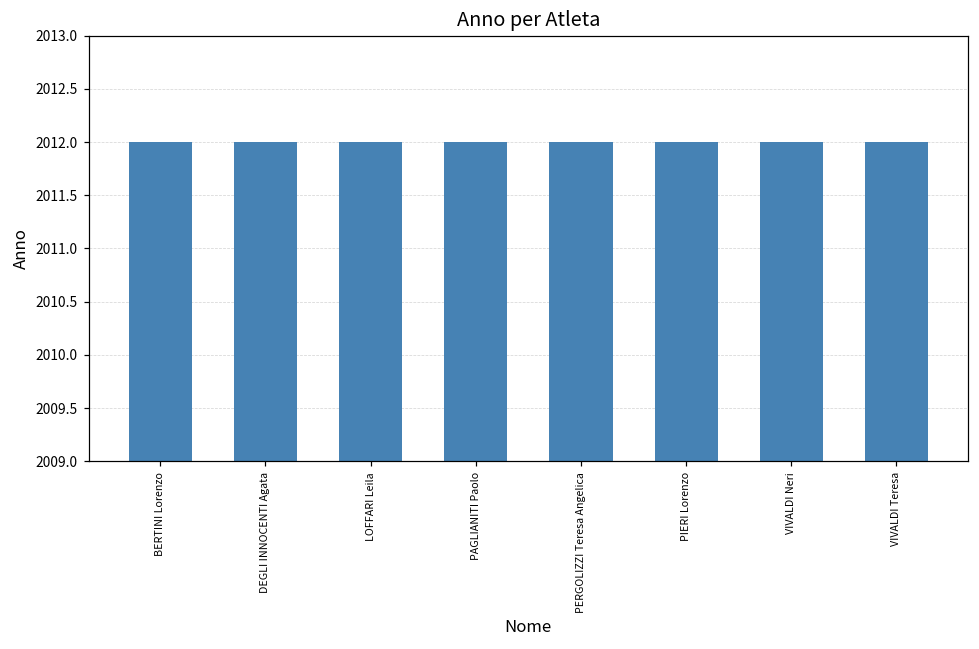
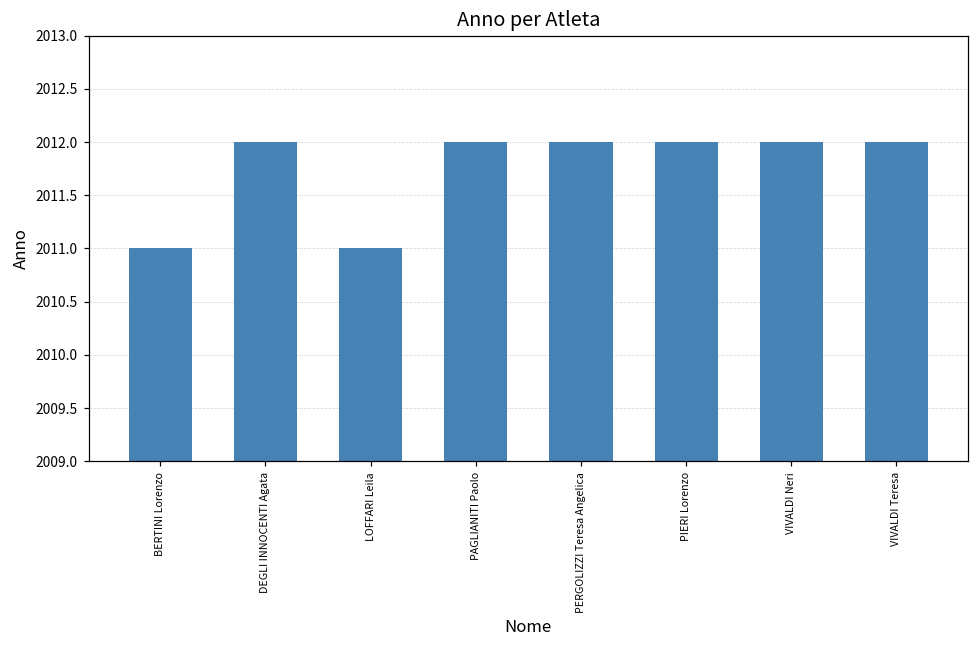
BERTINI Lorenzo: 2012 -> 2011
LOFFARI Leila: 2012 -> 2011
